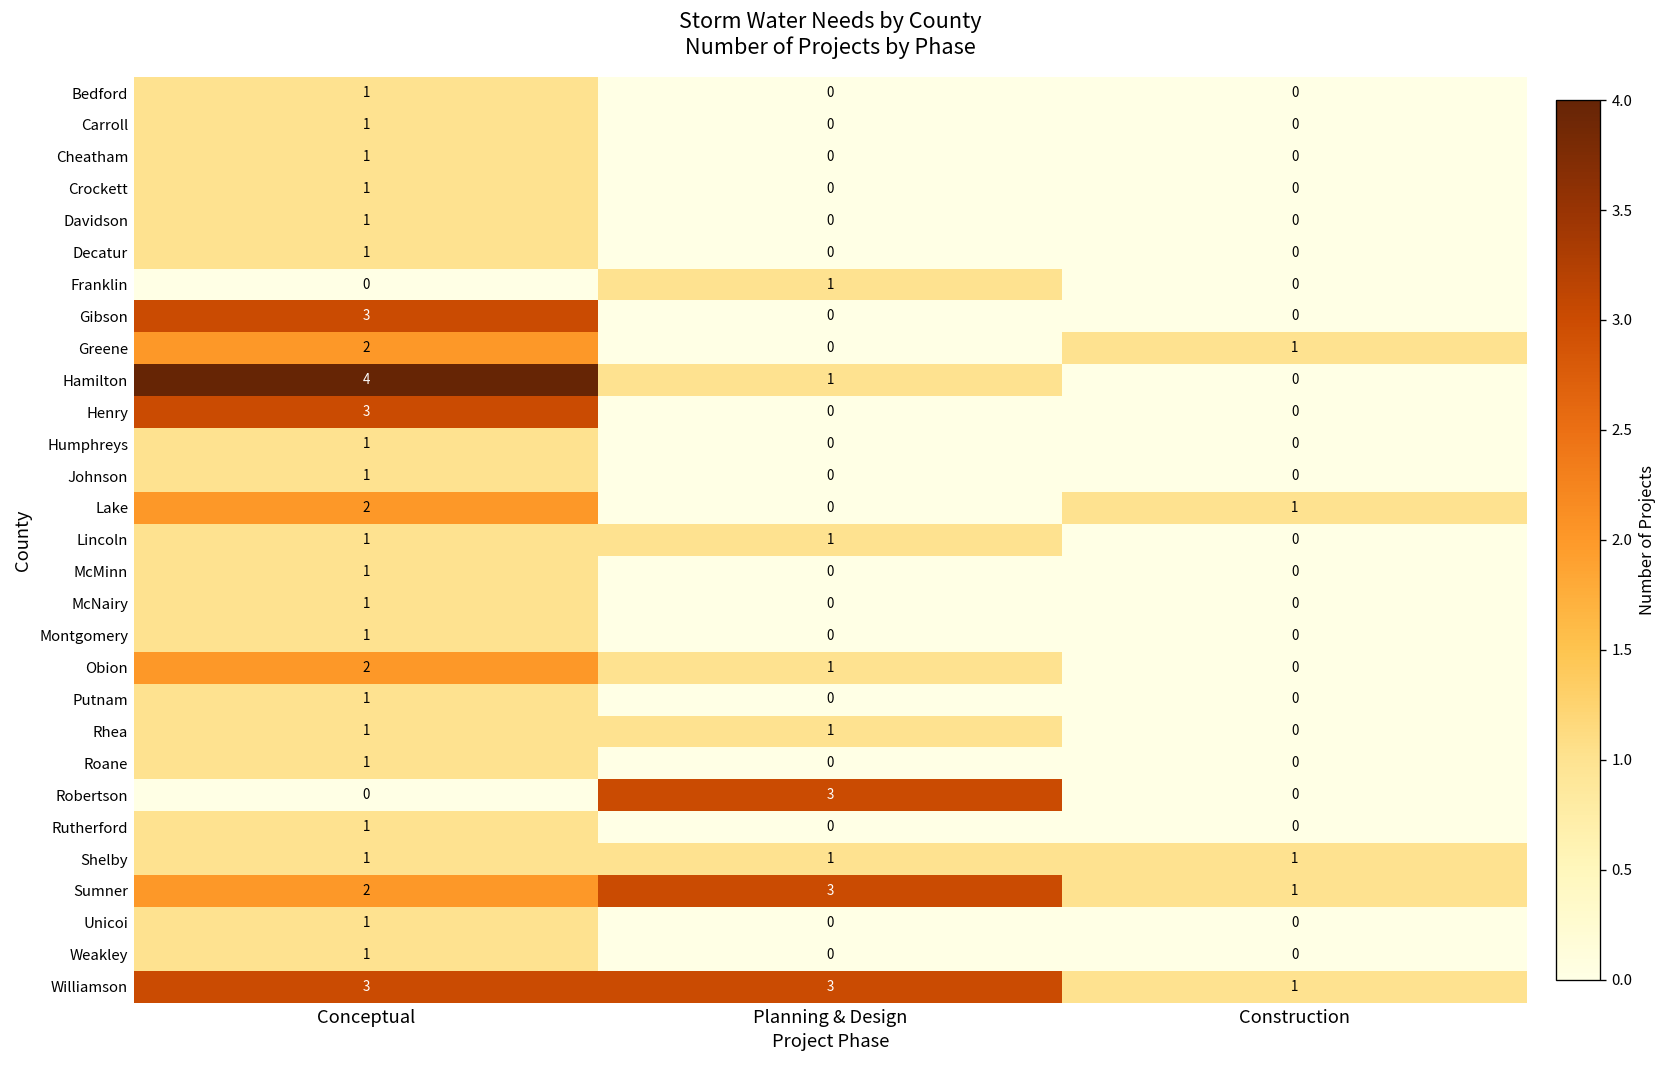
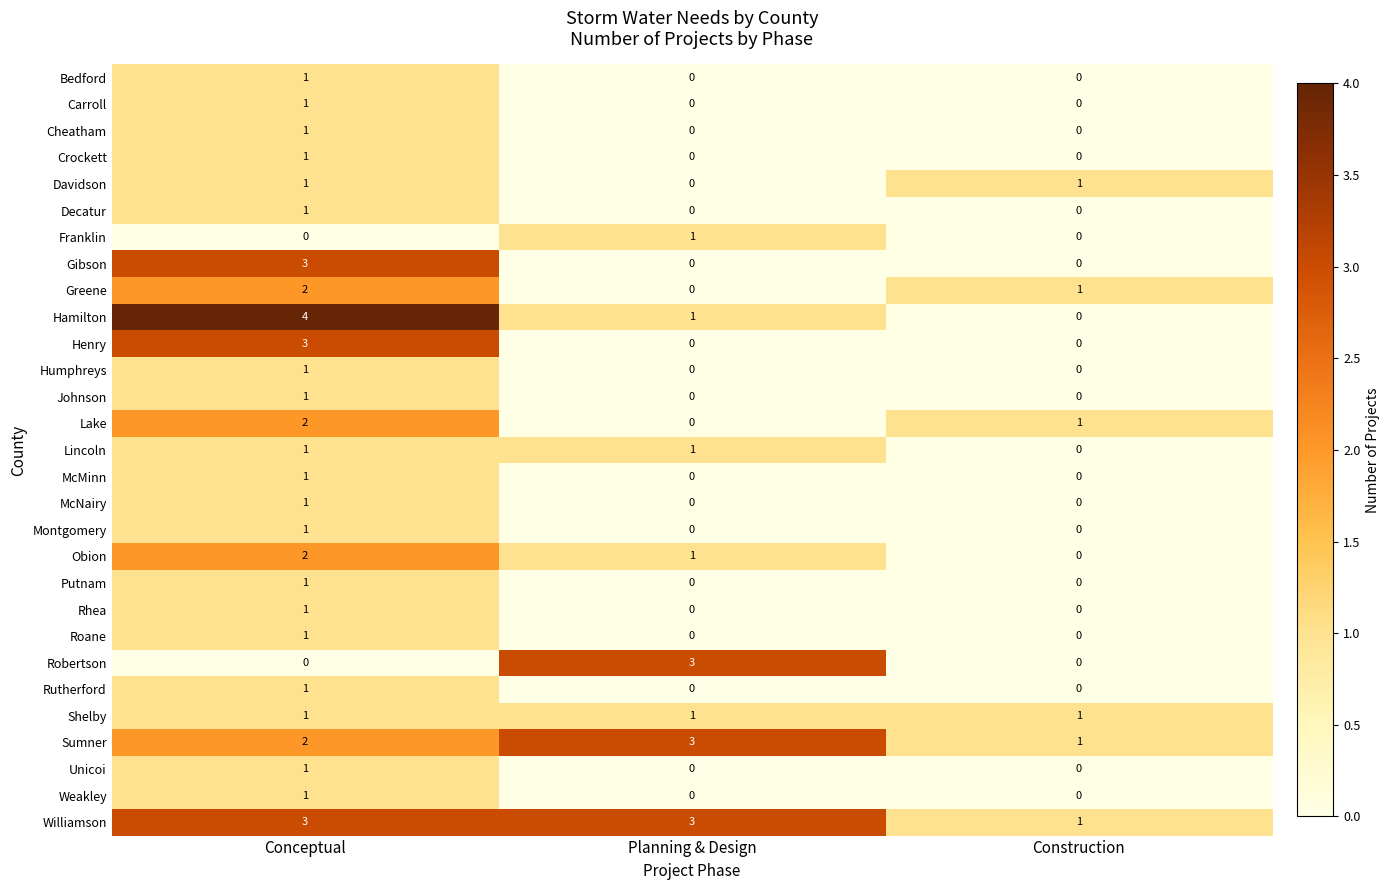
Davidson, Construction: 0 -> 1
Rhea, Planning & Design: 1 -> 0
